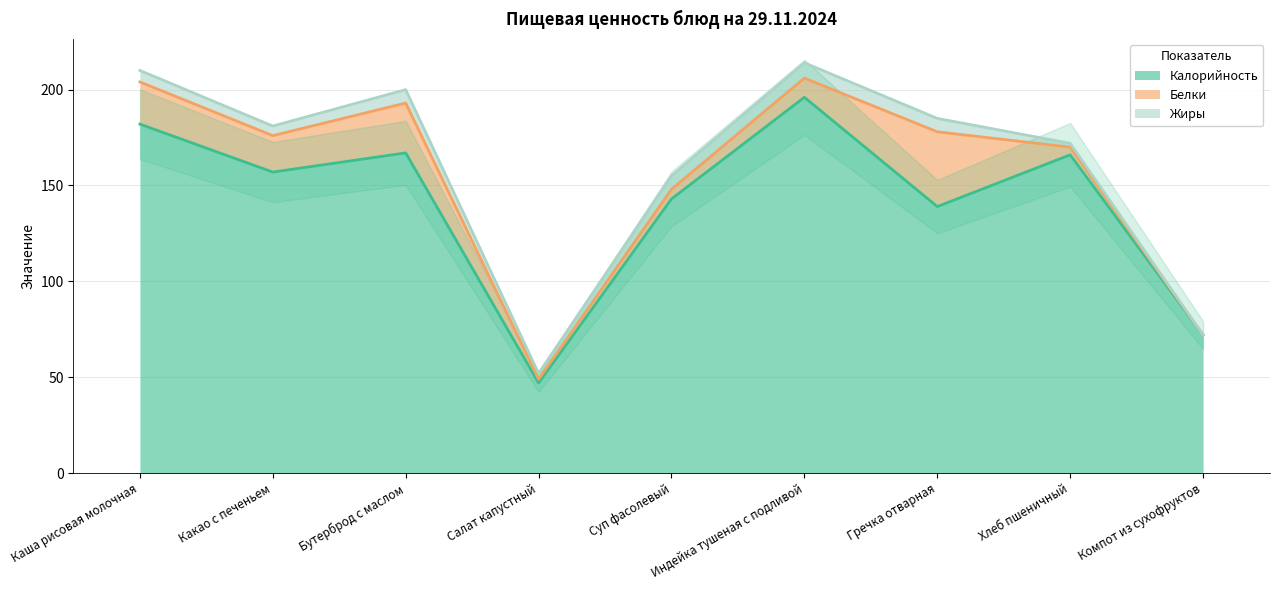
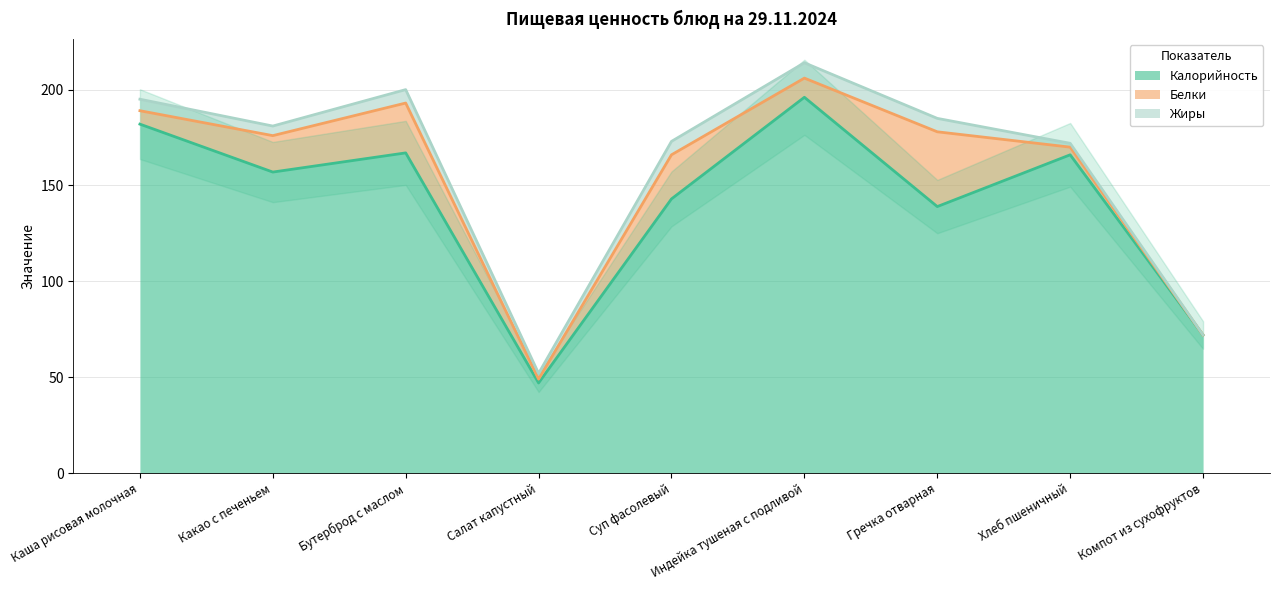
Белки, Каша рисовая молочная: 22 -> 7
Белки, Суп фасолевый: 5 -> 23
